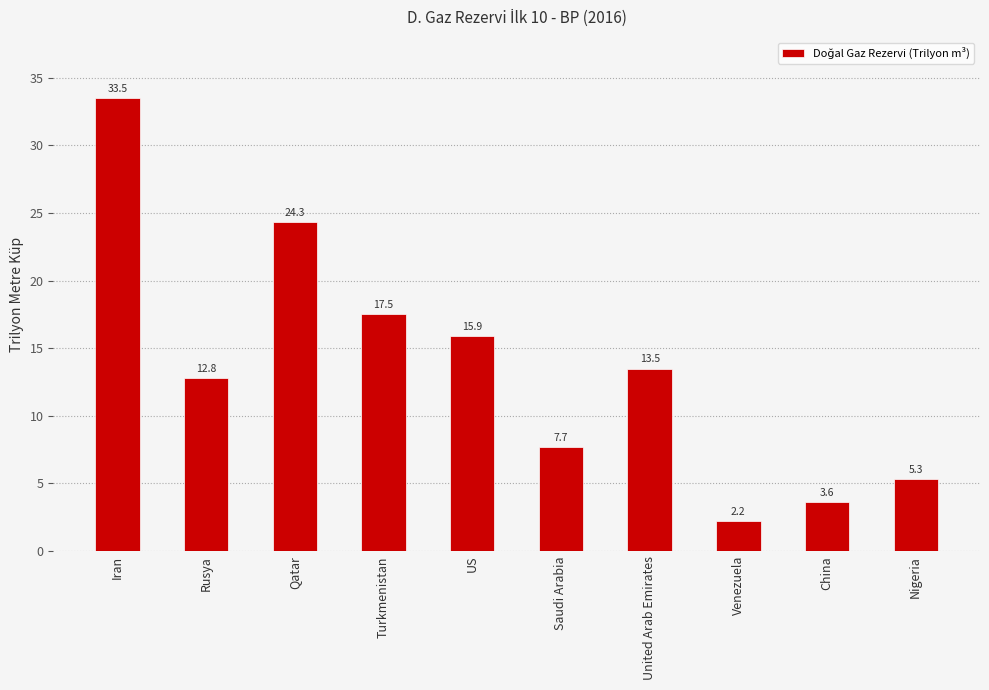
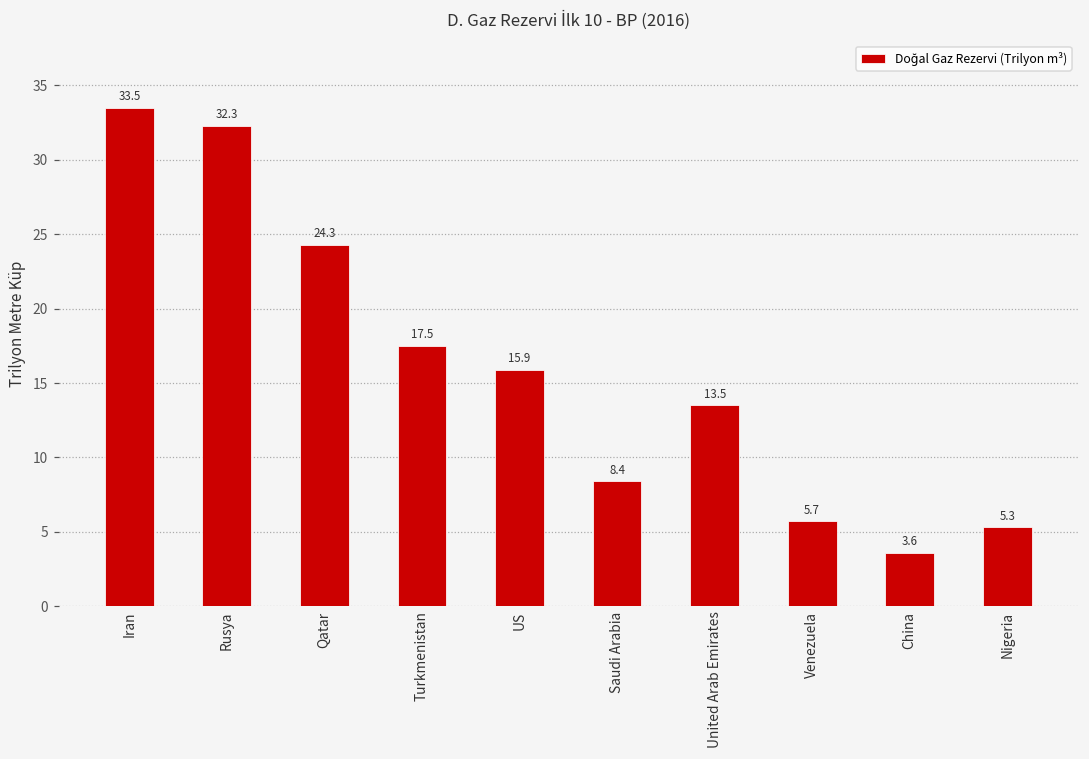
Rusya: 12.8 -> 32.3
Saudi Arabia: 7.7 -> 8.4
Venezuela: 2.2 -> 5.7
